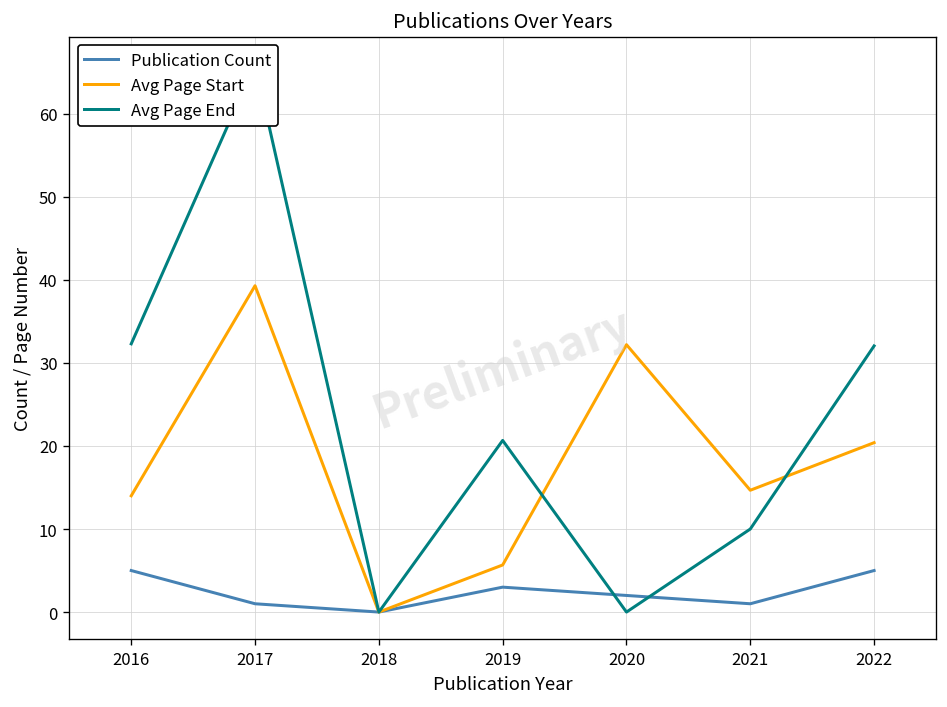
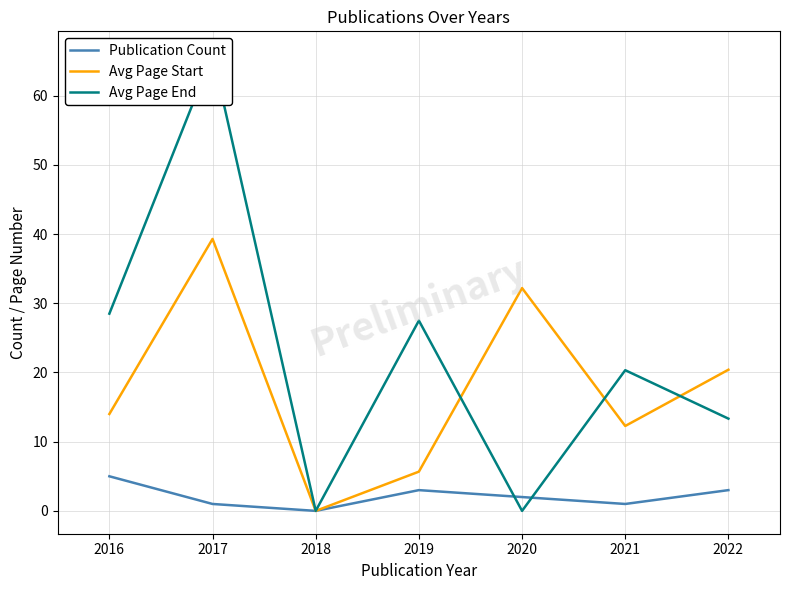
Avg Page End, 2016: 32 -> 29
Avg Page End, 2019: 21 -> 28
Avg Page Start, 2021: 15 -> 12
Avg Page End, 2021: 10 -> 20
Publication Count, 2022: 5 -> 3
Avg Page End, 2022: 32 -> 13
